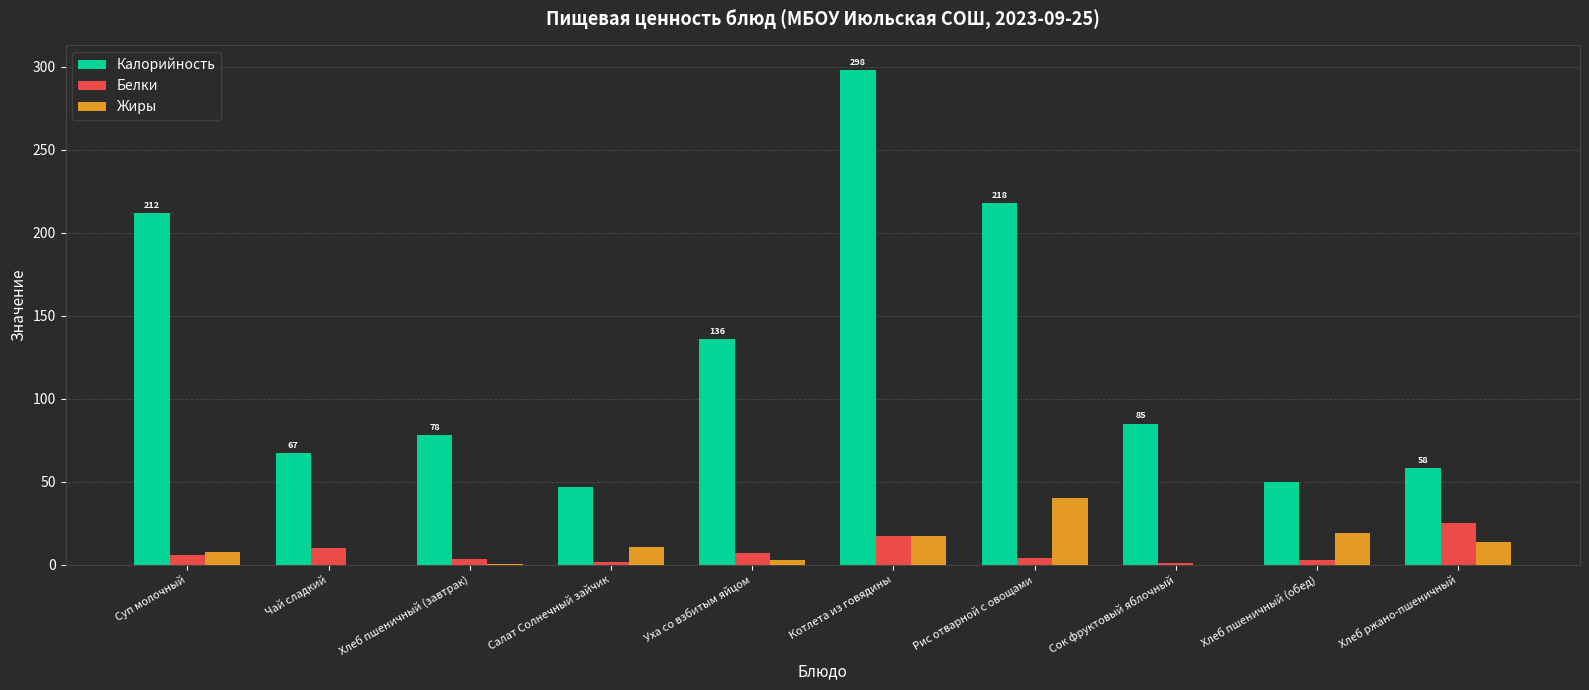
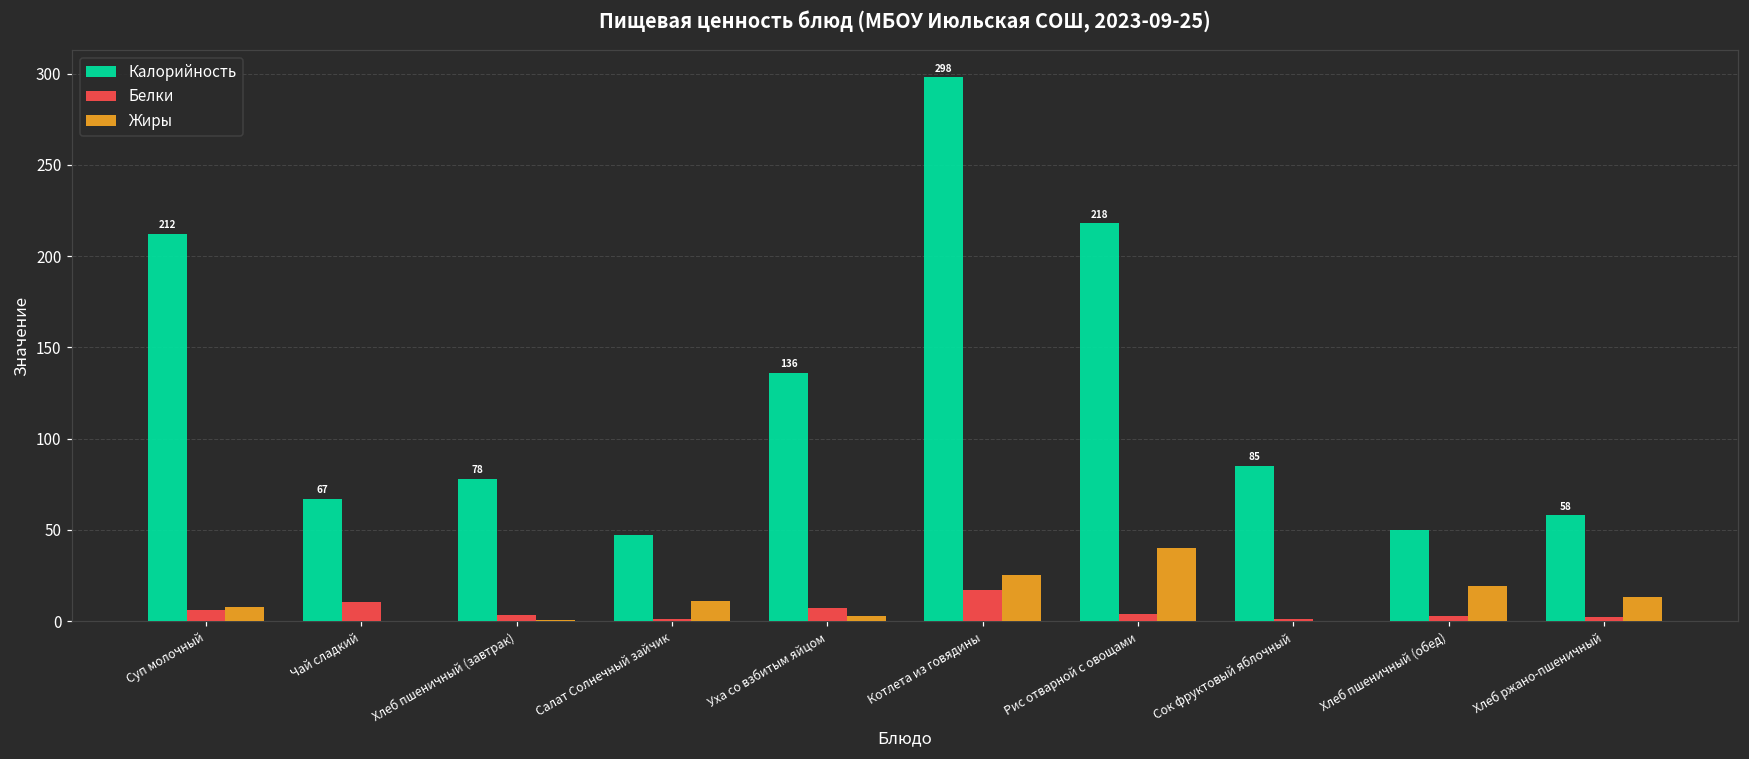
Жиры, Котлета из говядины: 17 -> 25
Белки, Хлеб ржано-пшеничный: 25 -> 2
